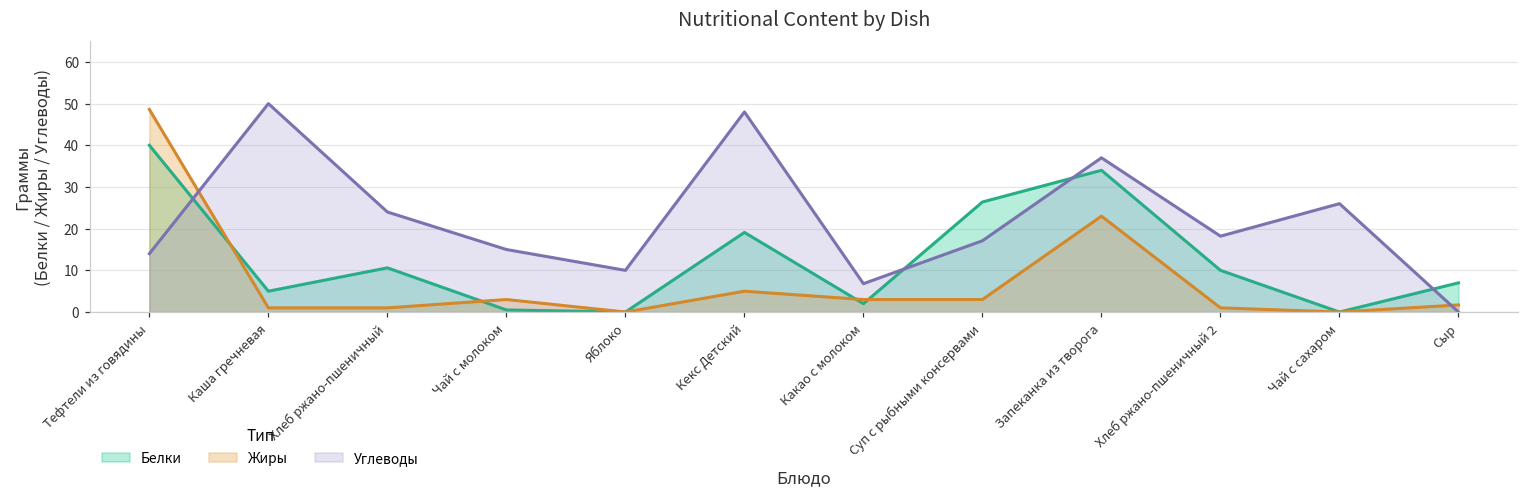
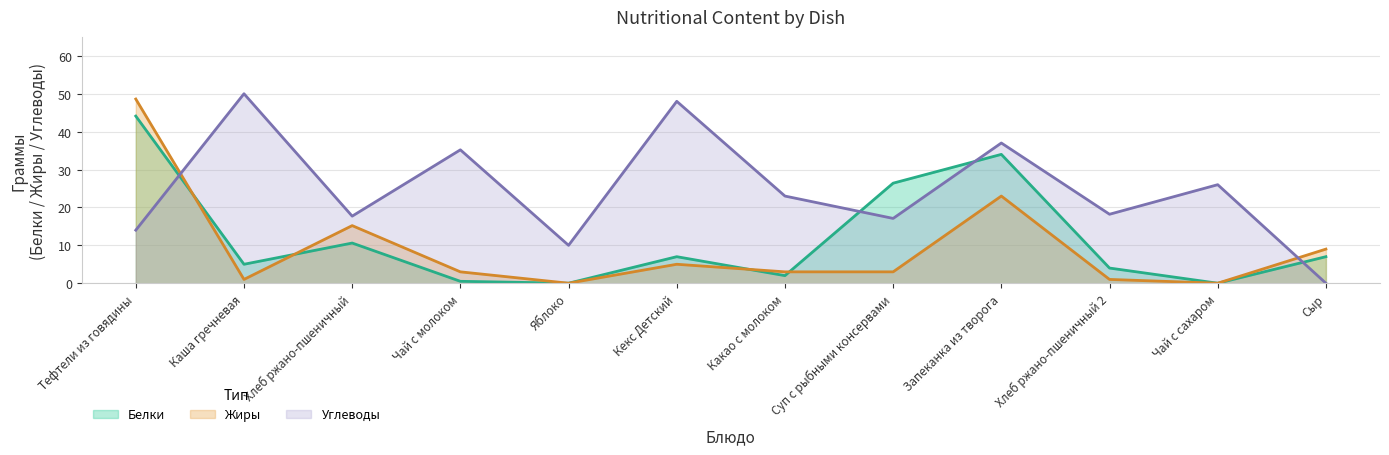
Белки, Тефтели из говядины: 40 -> 44
Жиры, Хлеб ржано-пшеничный: 1 -> 15
Углеводы, Хлеб ржано-пшеничный: 24 -> 18
Углеводы, Чай с молоком: 15 -> 35
Белки, Кекс Детский: 19 -> 7
Углеводы, Какао с молоком: 7 -> 23
Белки, Хлеб ржано-пшеничный 2: 10 -> 4
Жиры, Сыр: 2 -> 9
